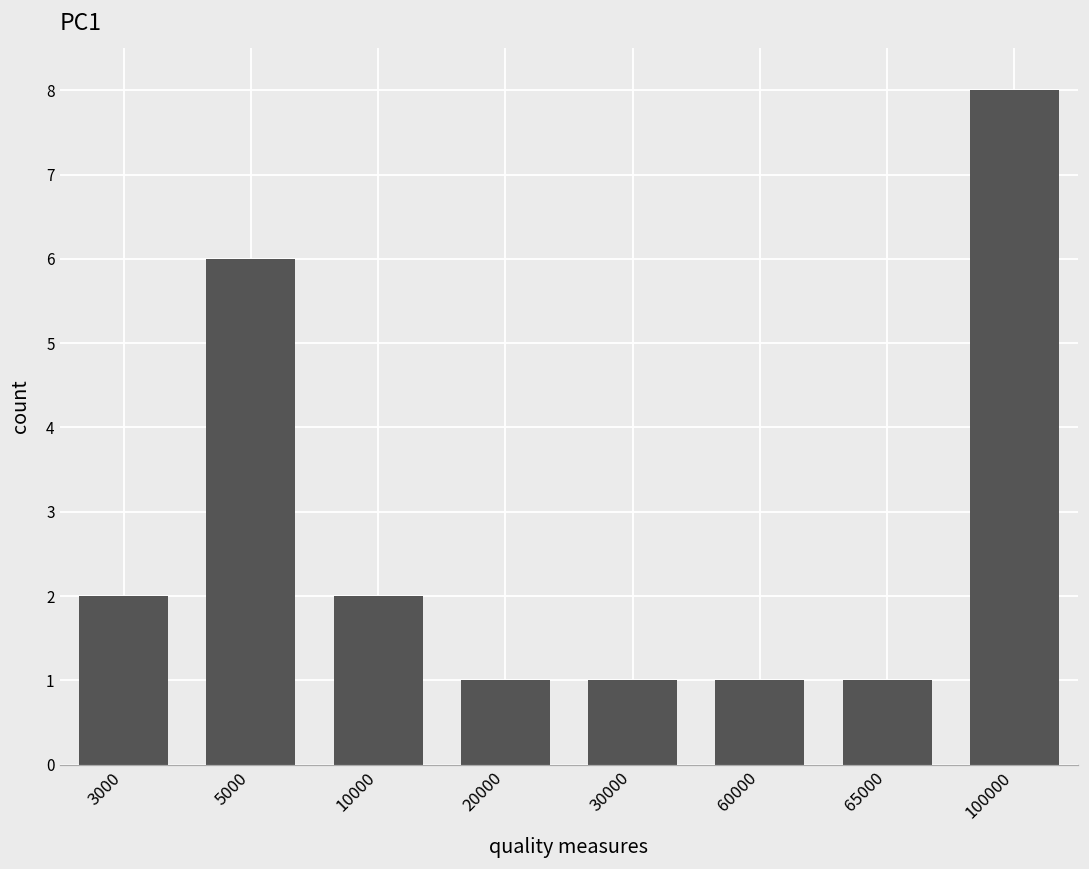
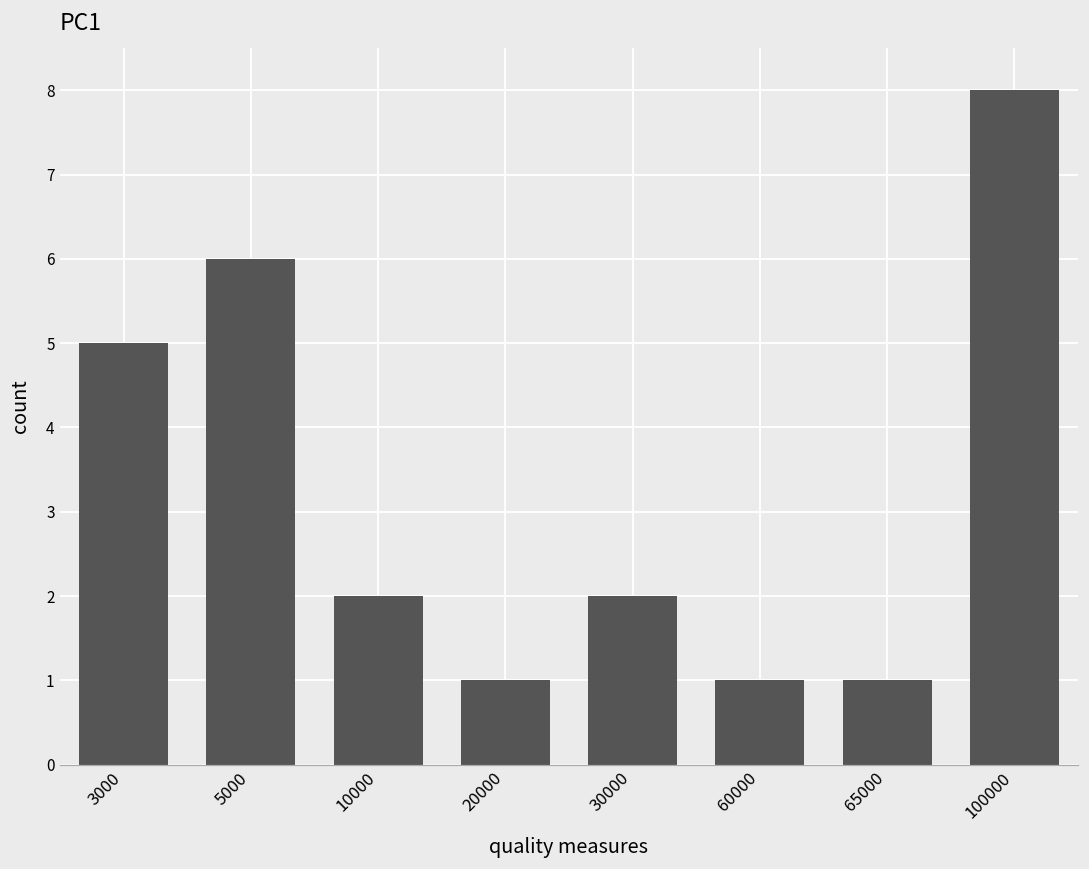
3000: 2 -> 5
30000: 1 -> 2
